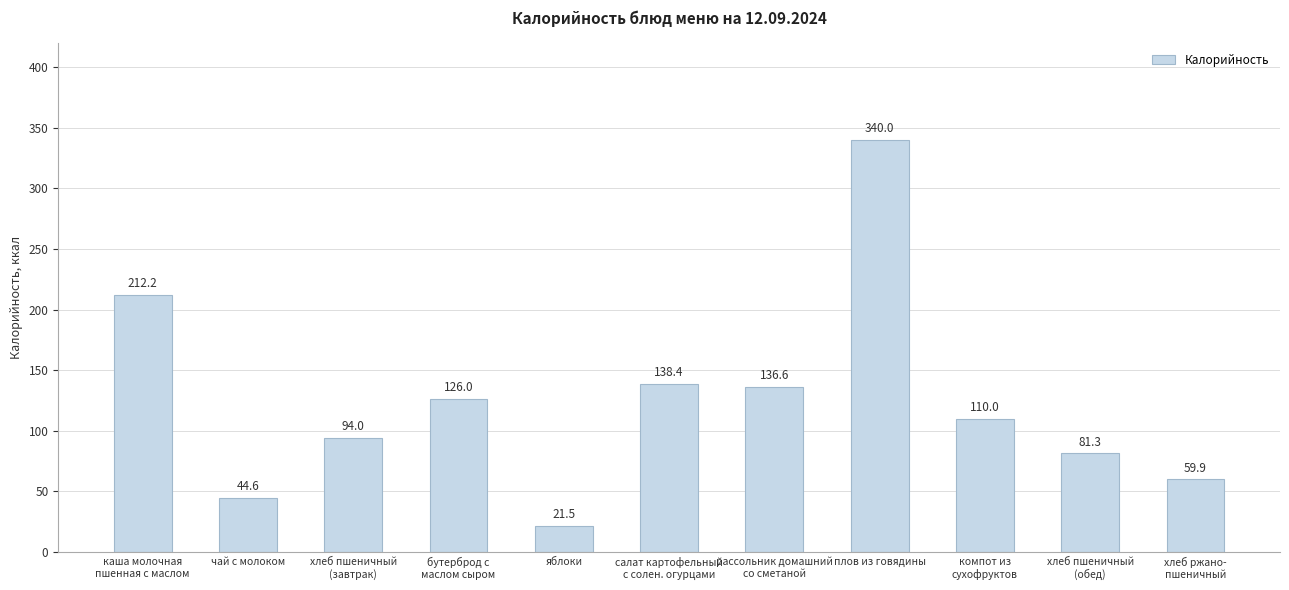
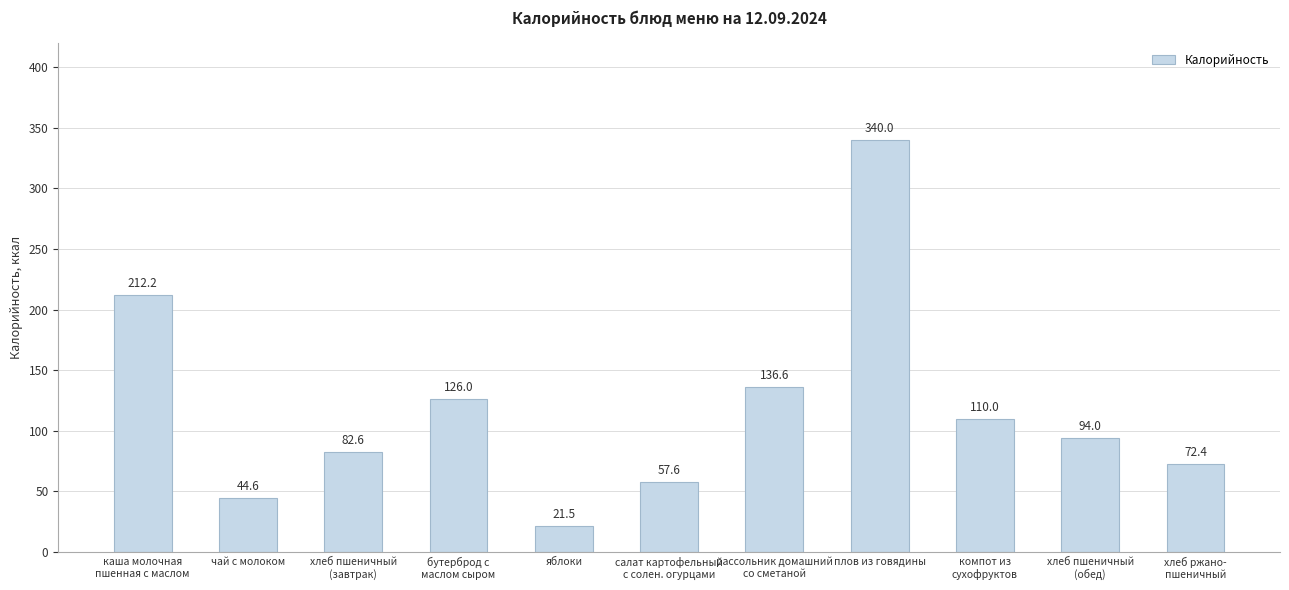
хлеб пшеничный (завтрак): 94.0 -> 82.6
салат картофельный с солен. огурцами: 138.4 -> 57.6
хлеб пшеничный (обед): 81.3 -> 94.0
хлеб ржано- пшеничный: 59.9 -> 72.4
